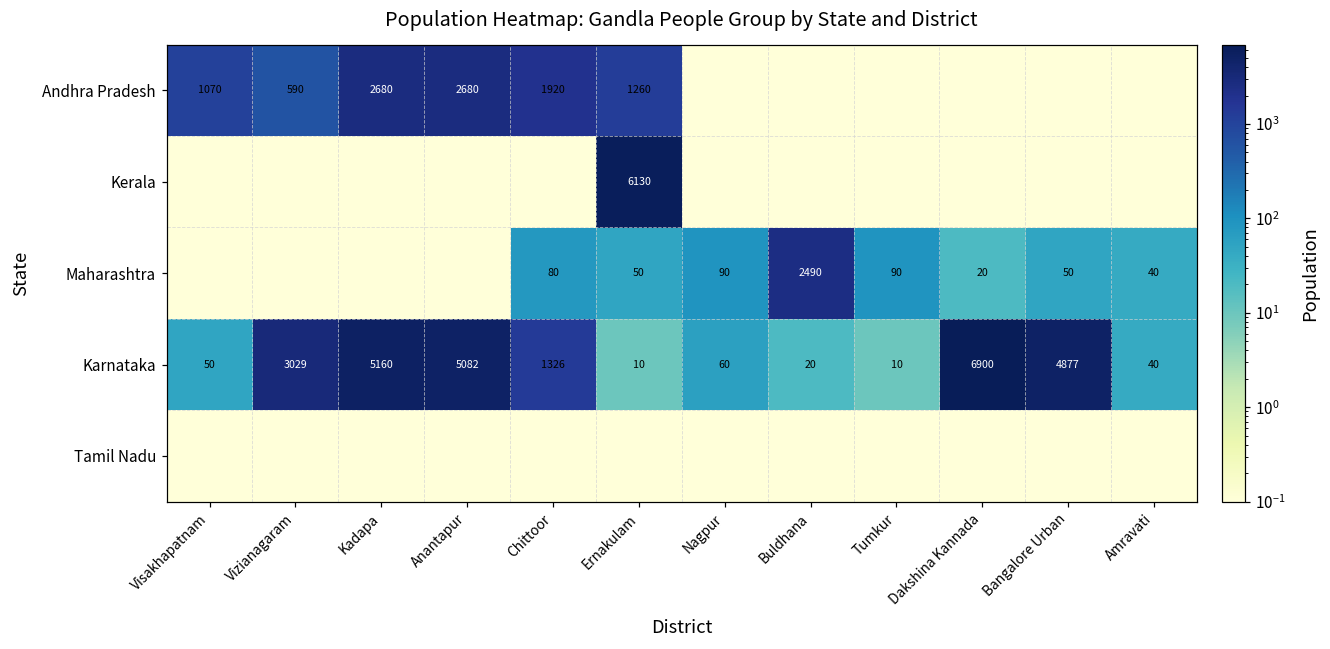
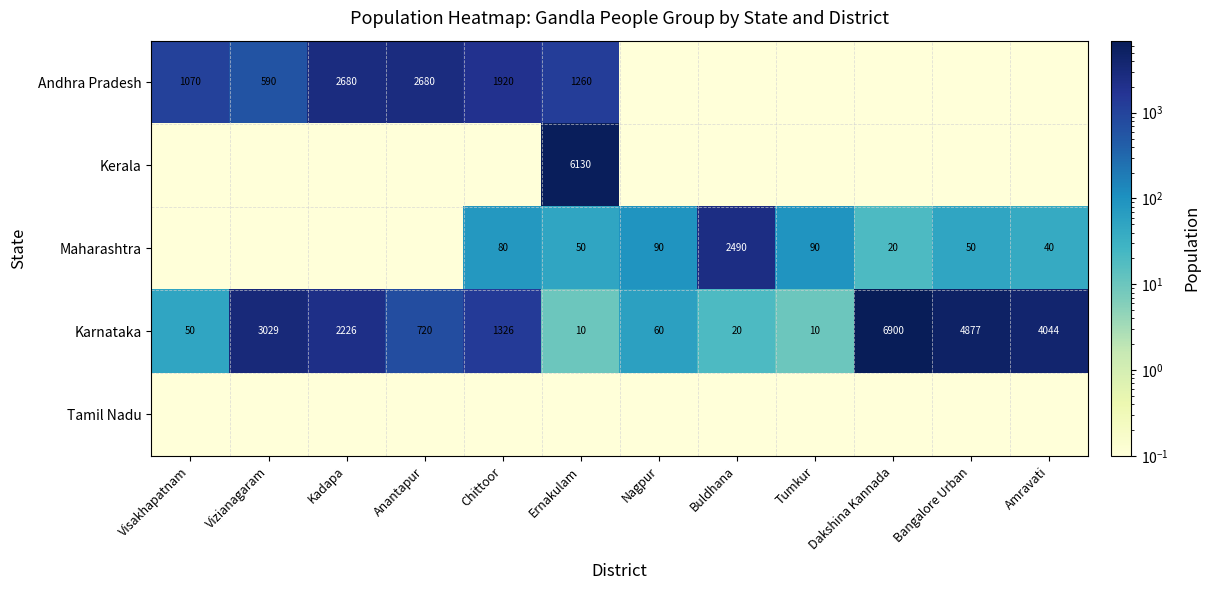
Karnataka, Kadapa: 5160 -> 2226
Karnataka, Anantapur: 5082 -> 720
Karnataka, Amravati: 40 -> 4044
